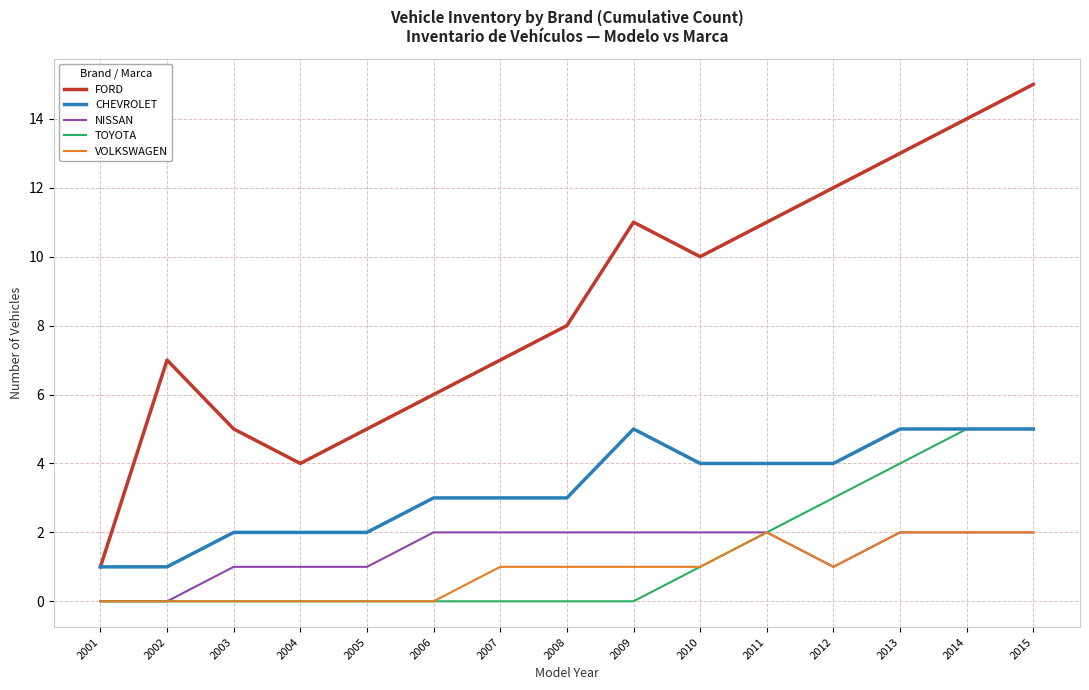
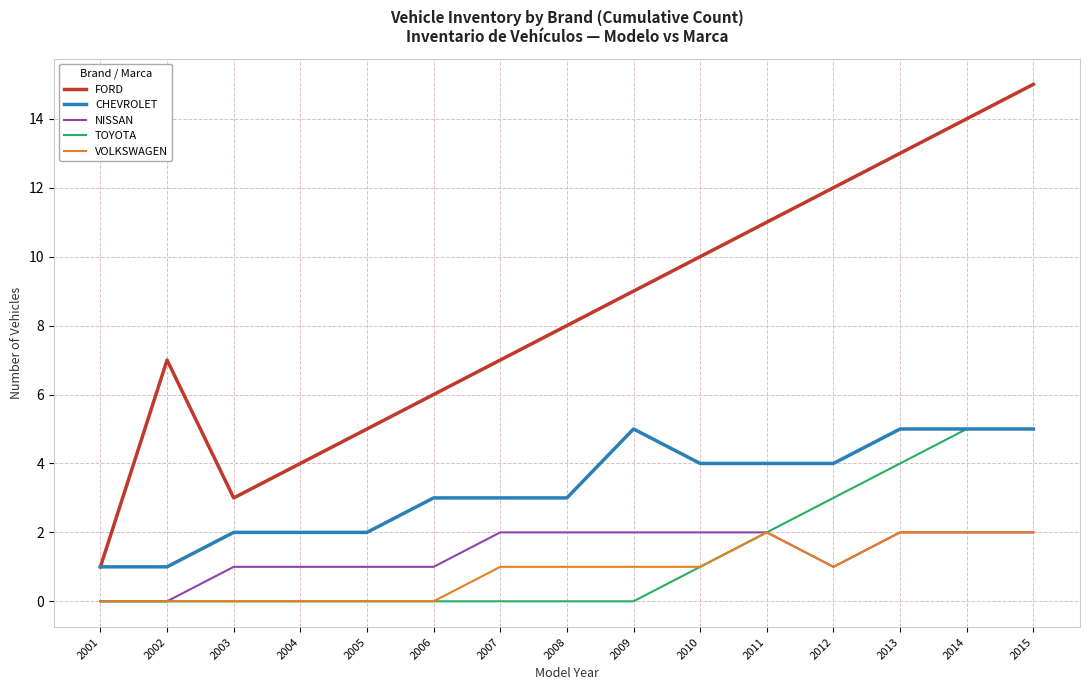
FORD, 2003: 5 -> 3
NISSAN, 2006: 2 -> 1
FORD, 2009: 11 -> 9
